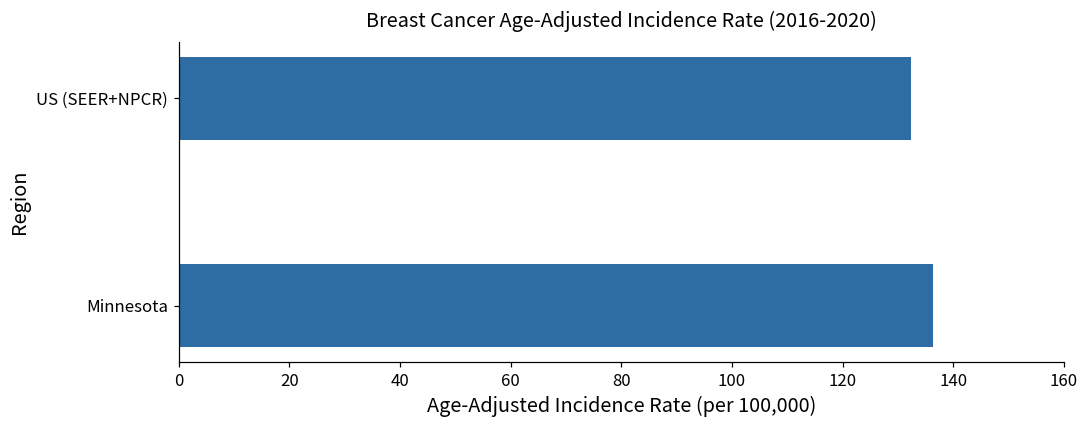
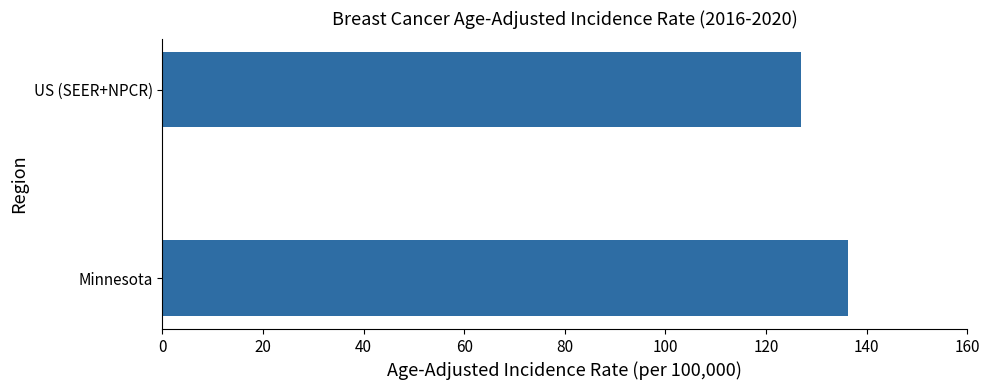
US (SEER+NPCR): 132 -> 127
